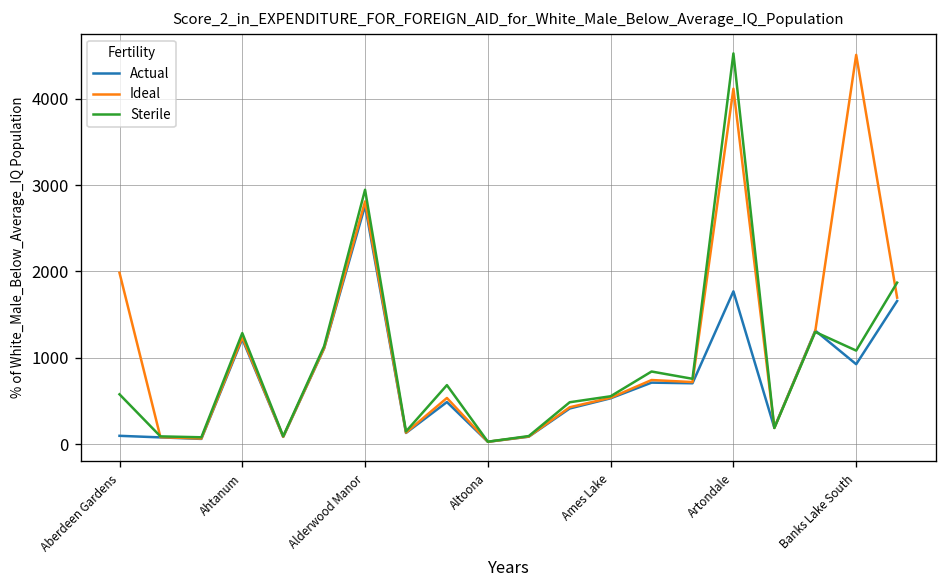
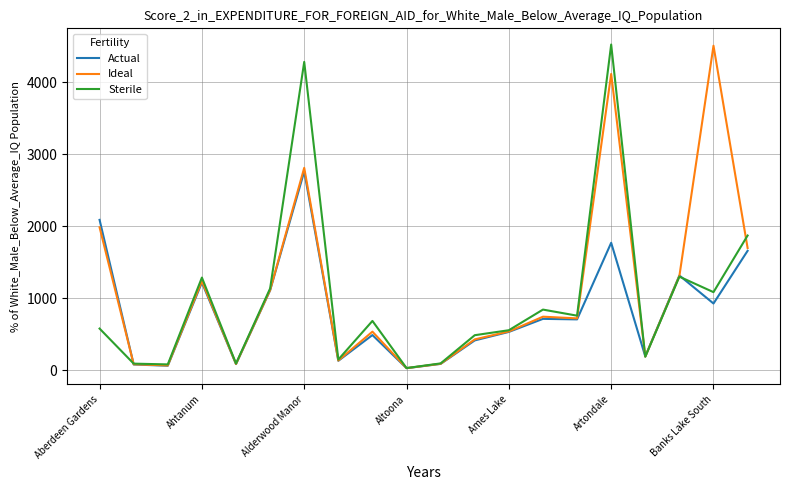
Actual, Aberdeen Gardens: 100 -> 2100
Sterile, Alderwood Manor: 2900 -> 4300
